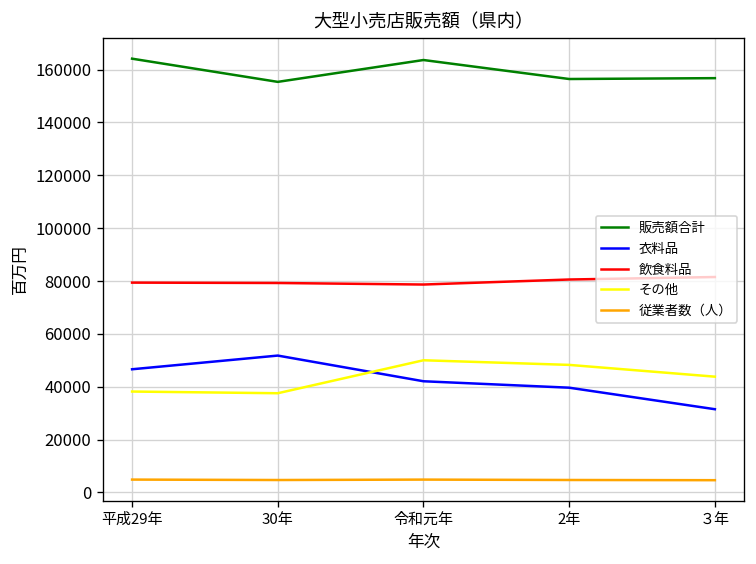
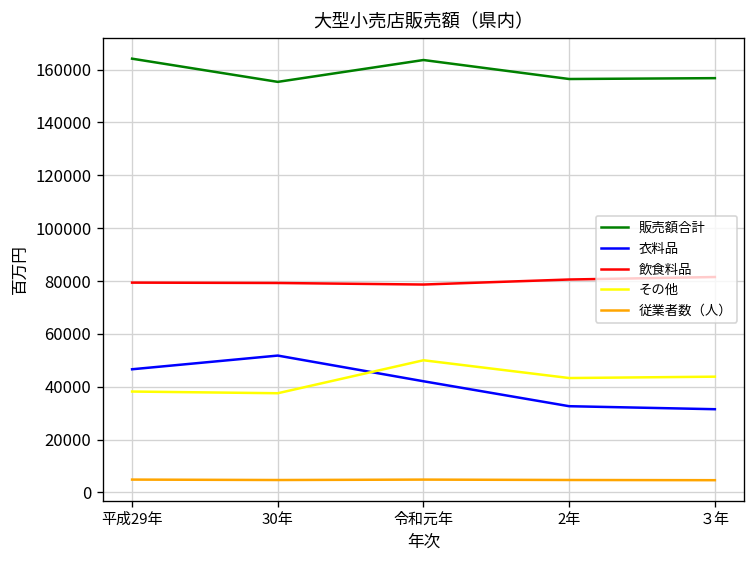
衣料品, 2年: 40000 -> 33000
その他, 2年: 48000 -> 43000
